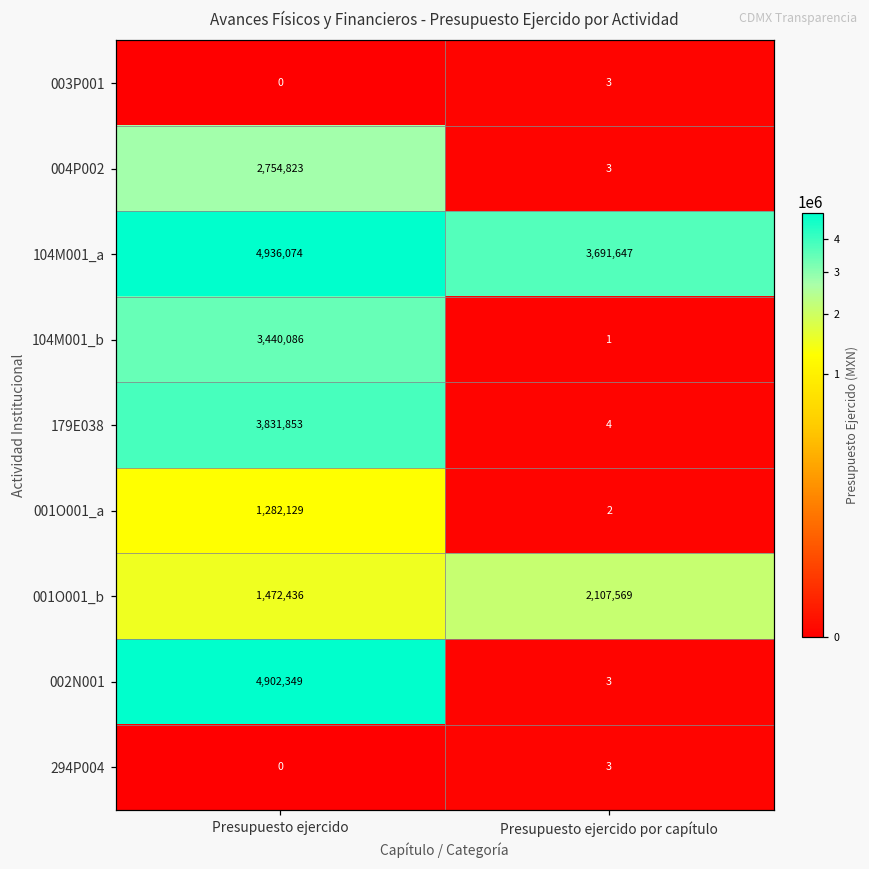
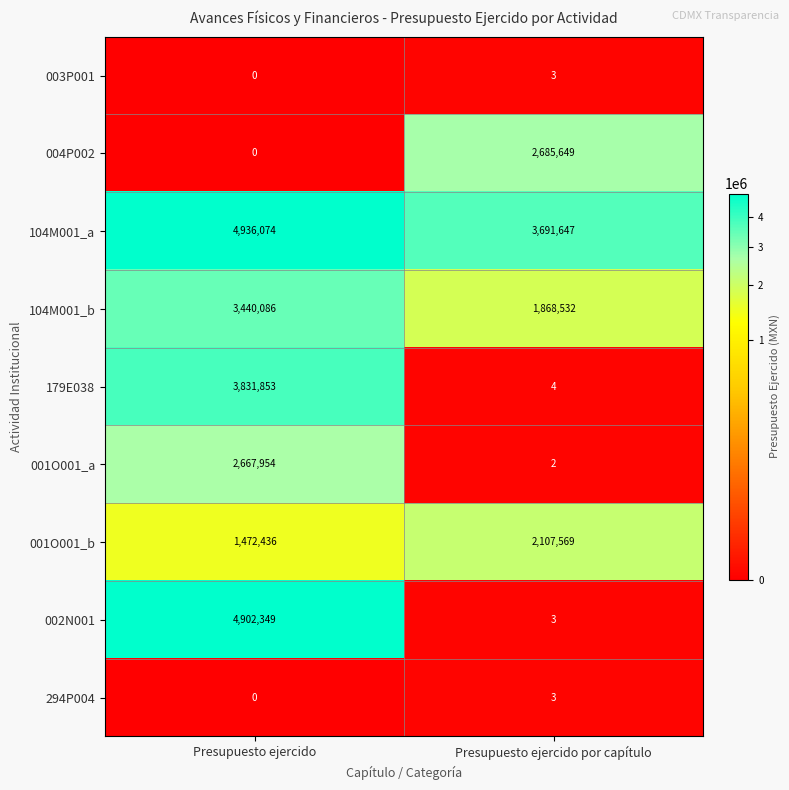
004P002, Presupuesto ejercido: 2,754,823 -> 0
004P002, Presupuesto ejercido por capítulo: 3 -> 2,685,649
104M001_b, Presupuesto ejercido por capítulo: 1 -> 1,868,532
001O001_a, Presupuesto ejercido: 1,282,129 -> 2,667,954
